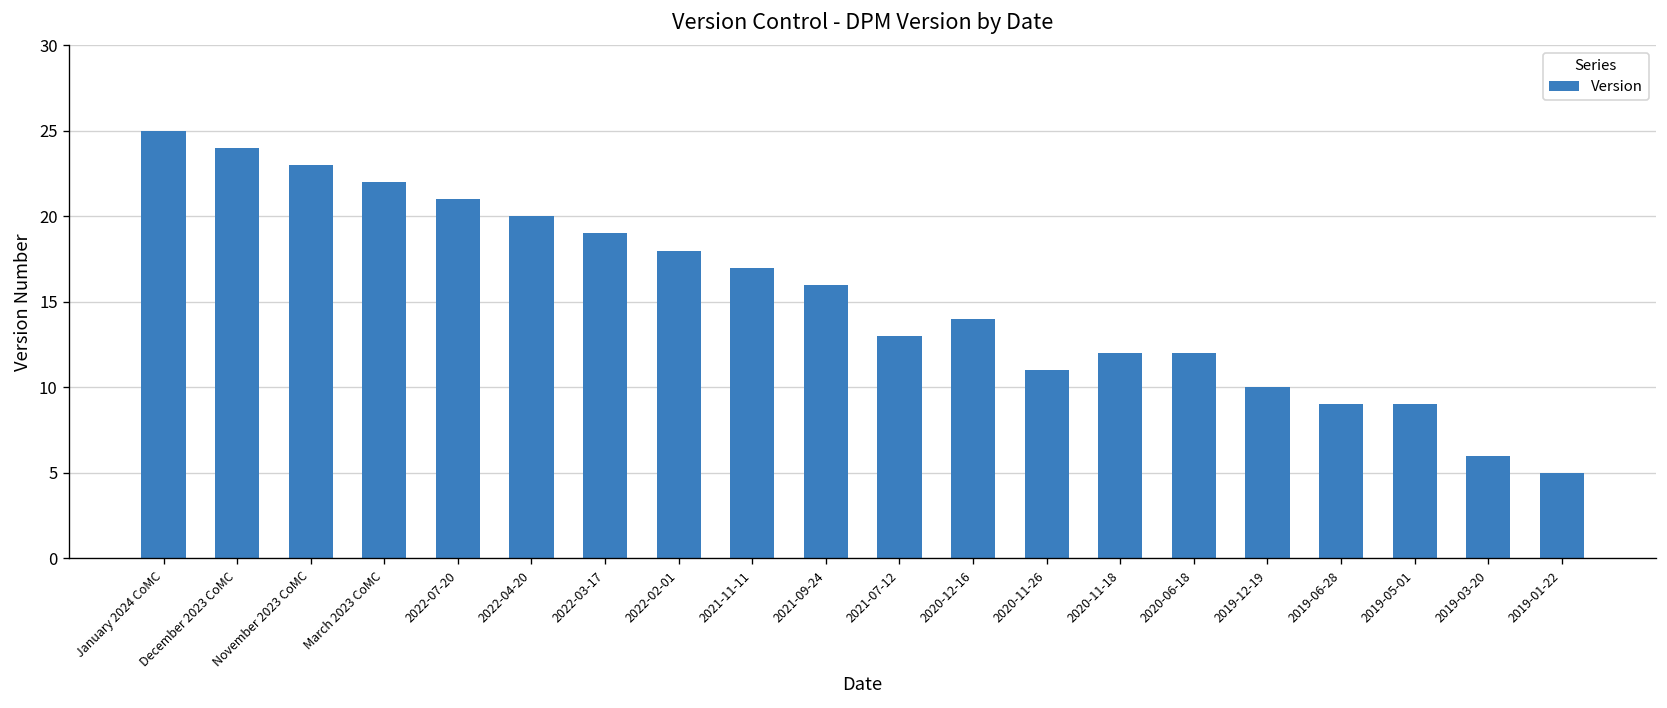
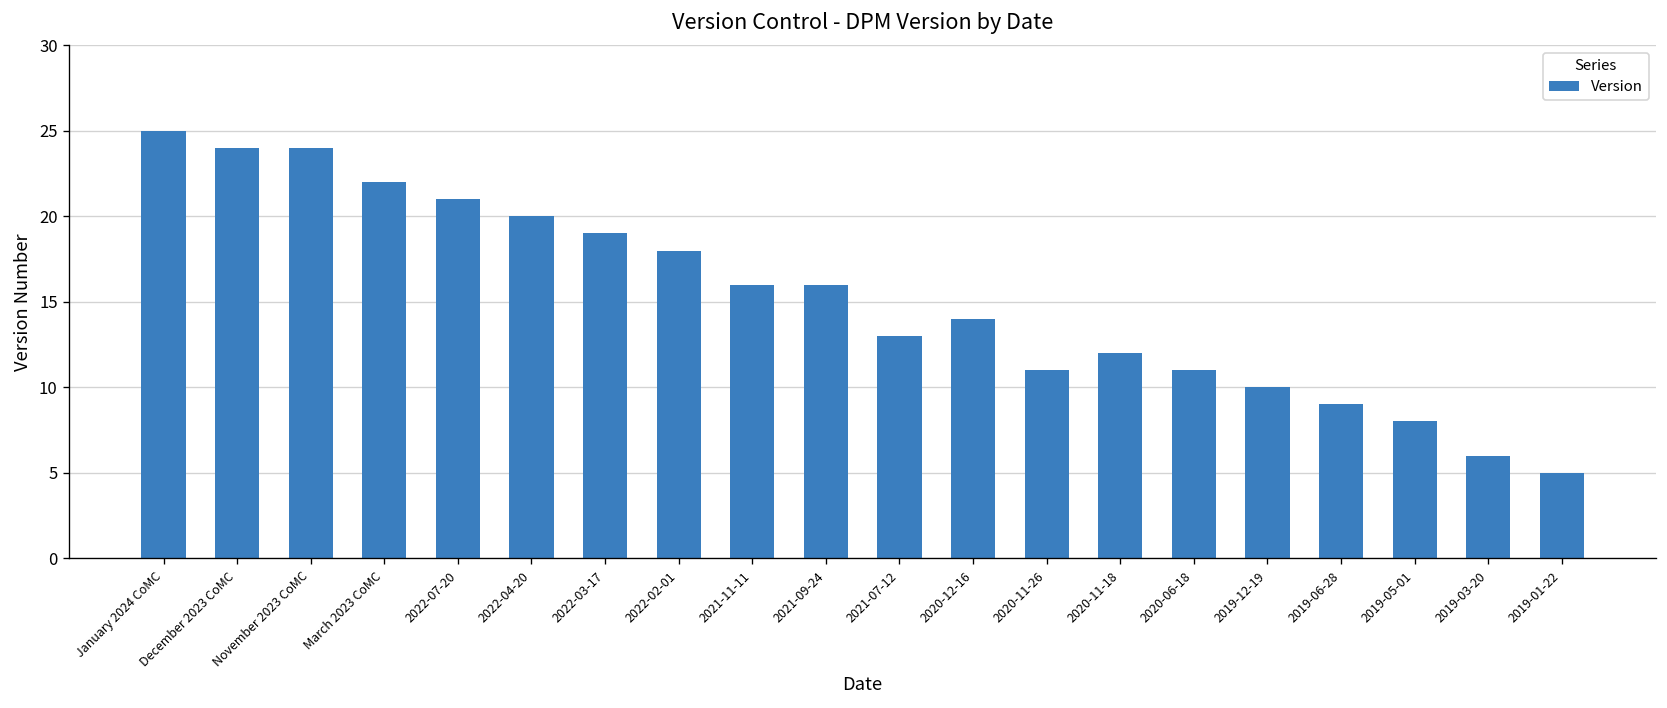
November 2023 CoMC: 23 -> 24
2021-11-11: 17 -> 16
2020-06-18: 12 -> 11
2019-05-01: 9 -> 8
